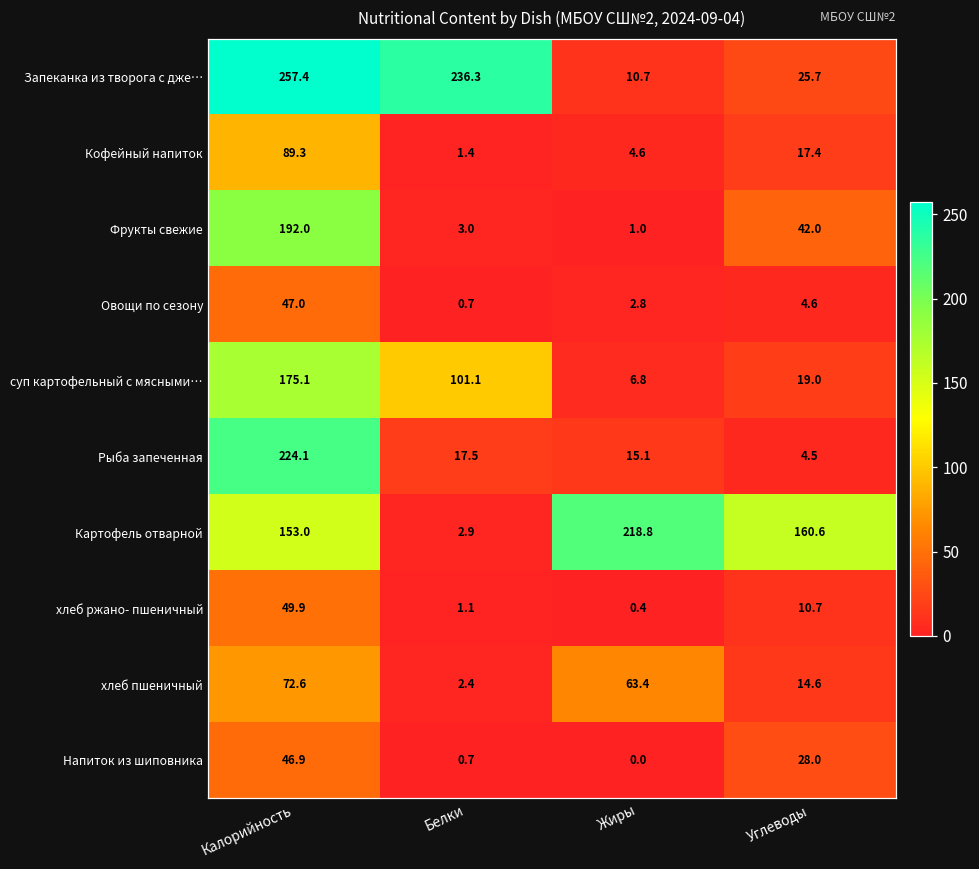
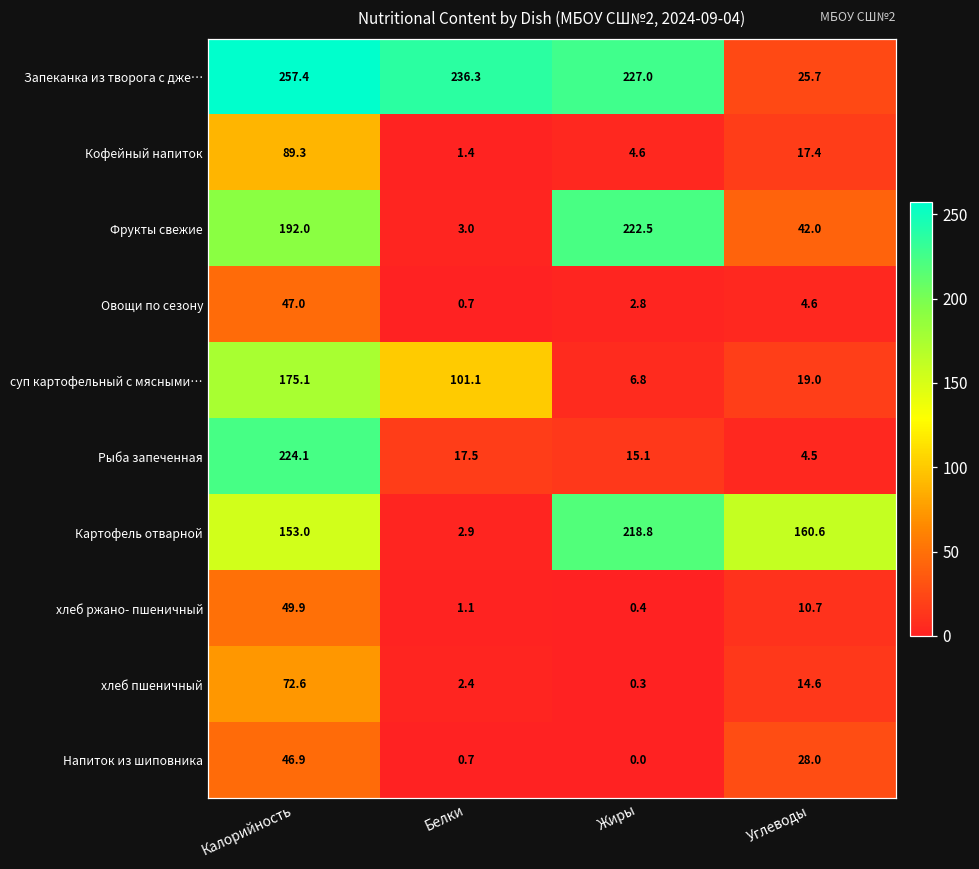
Запеканка из творога с дже…, Жиры: 10.7 -> 227.0
Фрукты свежие, Жиры: 1.0 -> 222.5
хлеб пшеничный, Жиры: 63.4 -> 0.3
